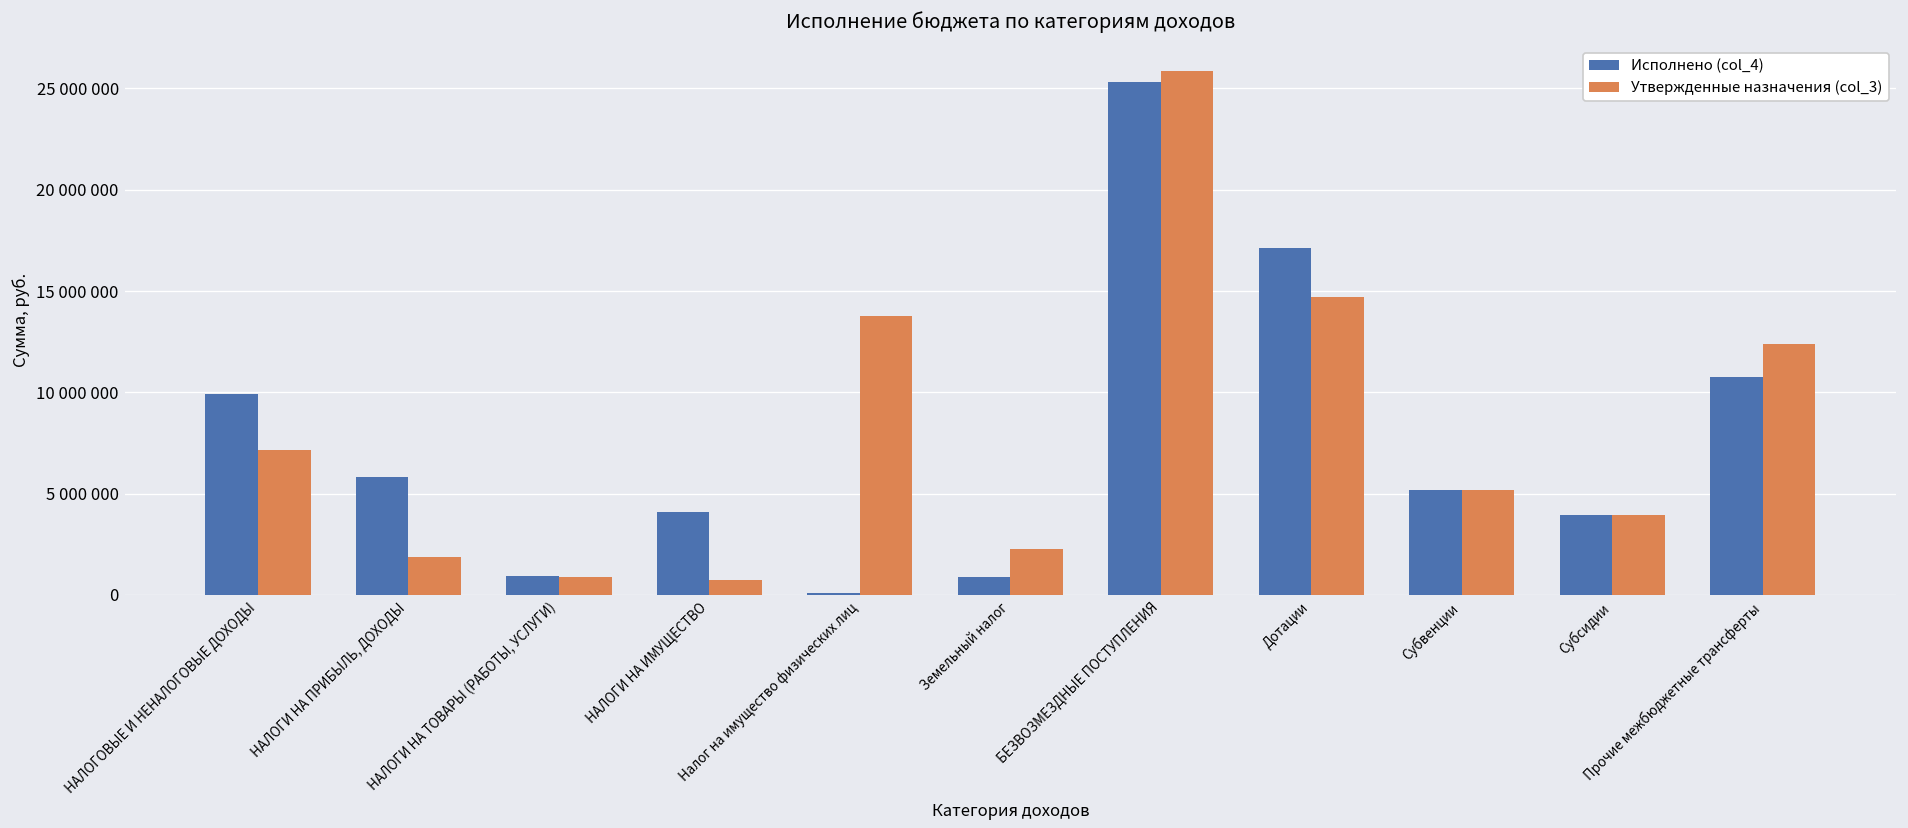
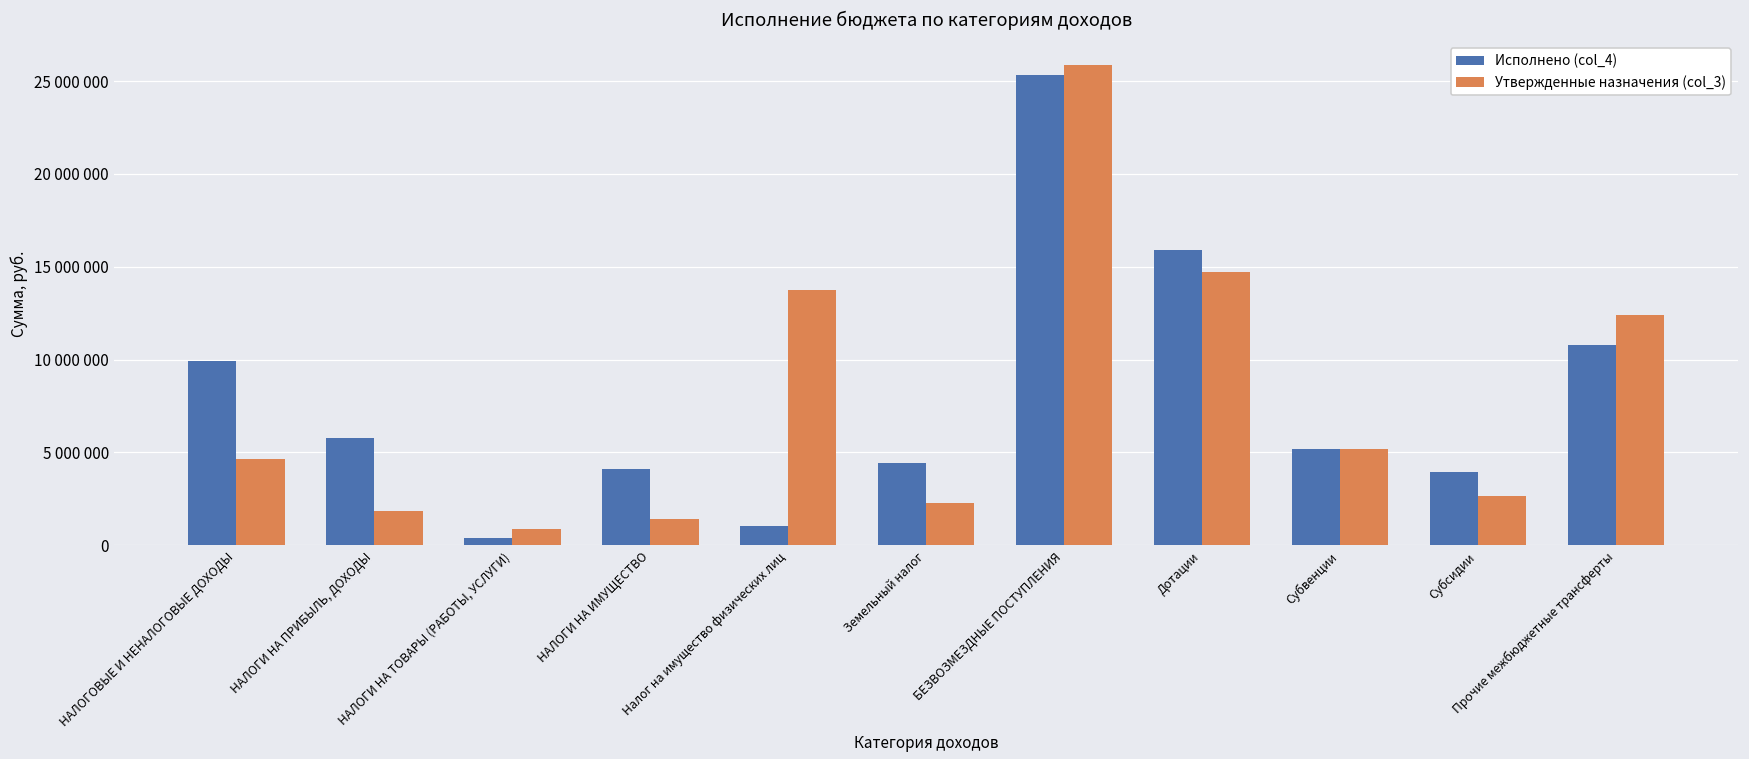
Утвержденные назначения (col_3), НАЛОГОВЫЕ И НЕНАЛОГОВЫЕ ДОХОДЫ: 7100000 -> 4700000
Исполнено (col_4), НАЛОГИ НА ТОВАРЫ (РАБОТЫ, УСЛУГИ): 900000 -> 400000
Утвержденные назначения (col_3), НАЛОГИ НА ИМУЩЕСТВО: 800000 -> 1400000
Исполнено (col_4), Налог на имущество физических лиц: 100000 -> 1100000
Исполнено (col_4), Земельный налог: 900000 -> 4400000
Исполнено (col_4), Дотации: 17100000 -> 15900000
Утвержденные назначения (col_3), Субсидии: 3900000 -> 2600000
